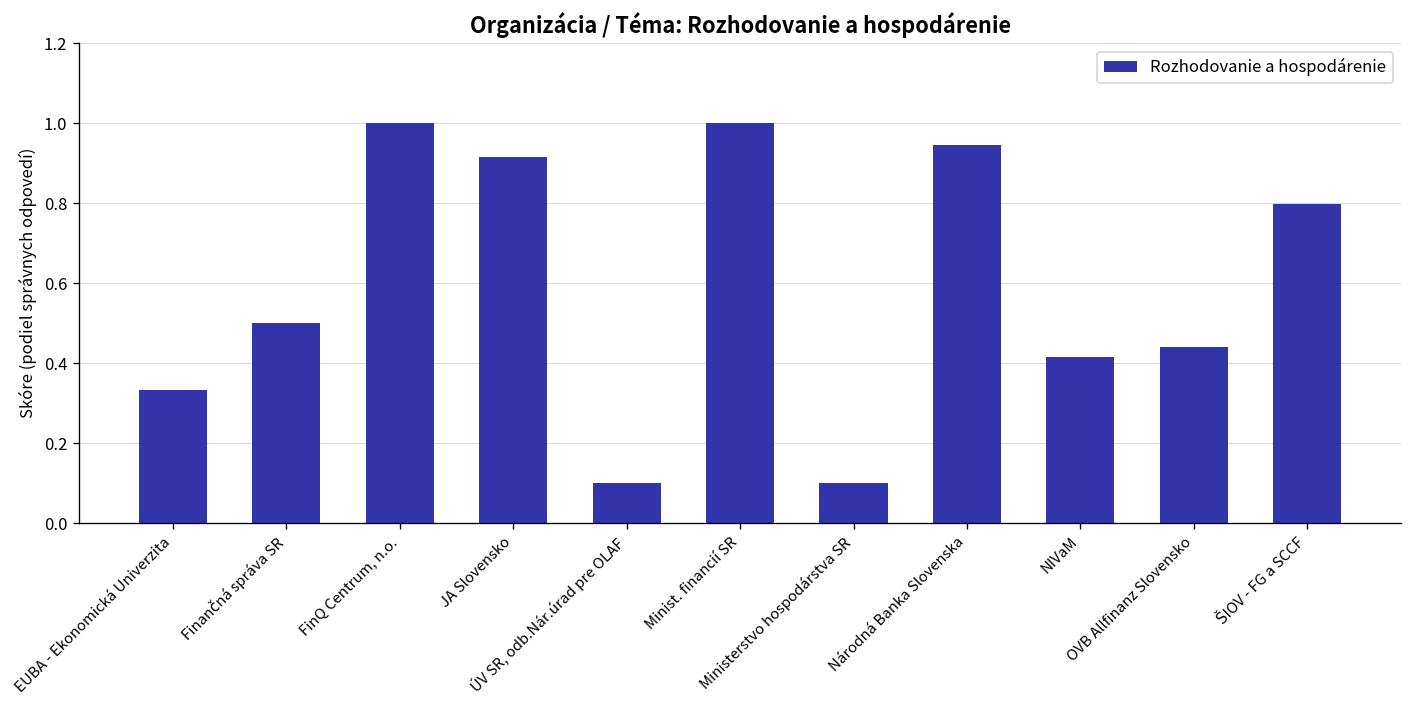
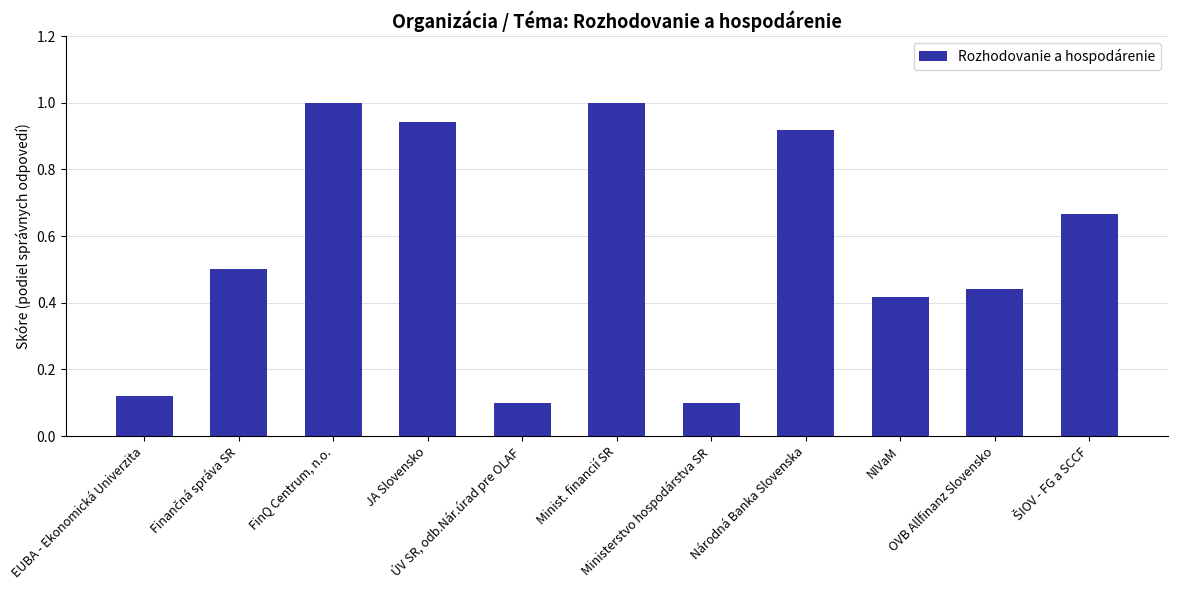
EUBA - Ekonomická Univerzita: 0.33 -> 0.12
JA Slovensko: 0.92 -> 0.94
Národná Banka Slovenska: 0.95 -> 0.92
ŠIOV - FG a SCCF: 0.80 -> 0.67
